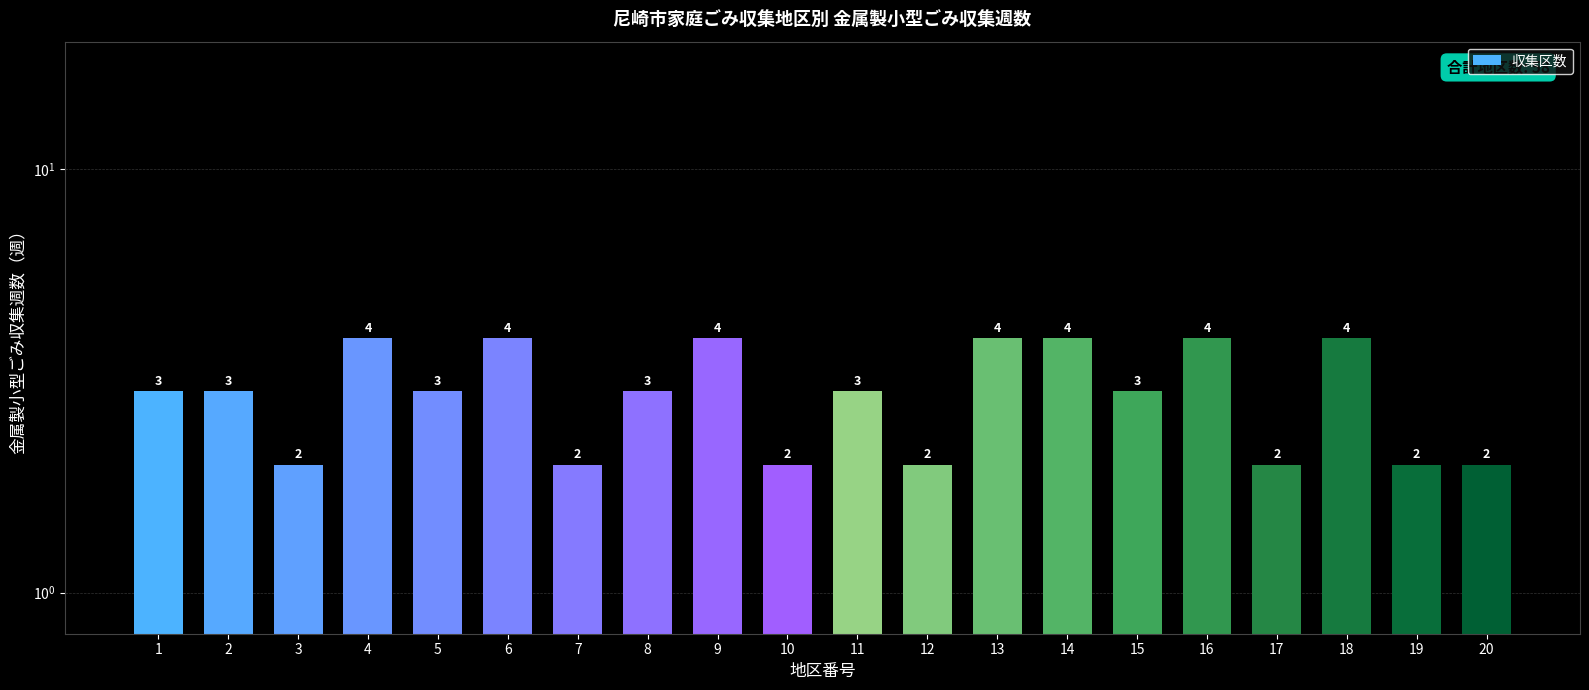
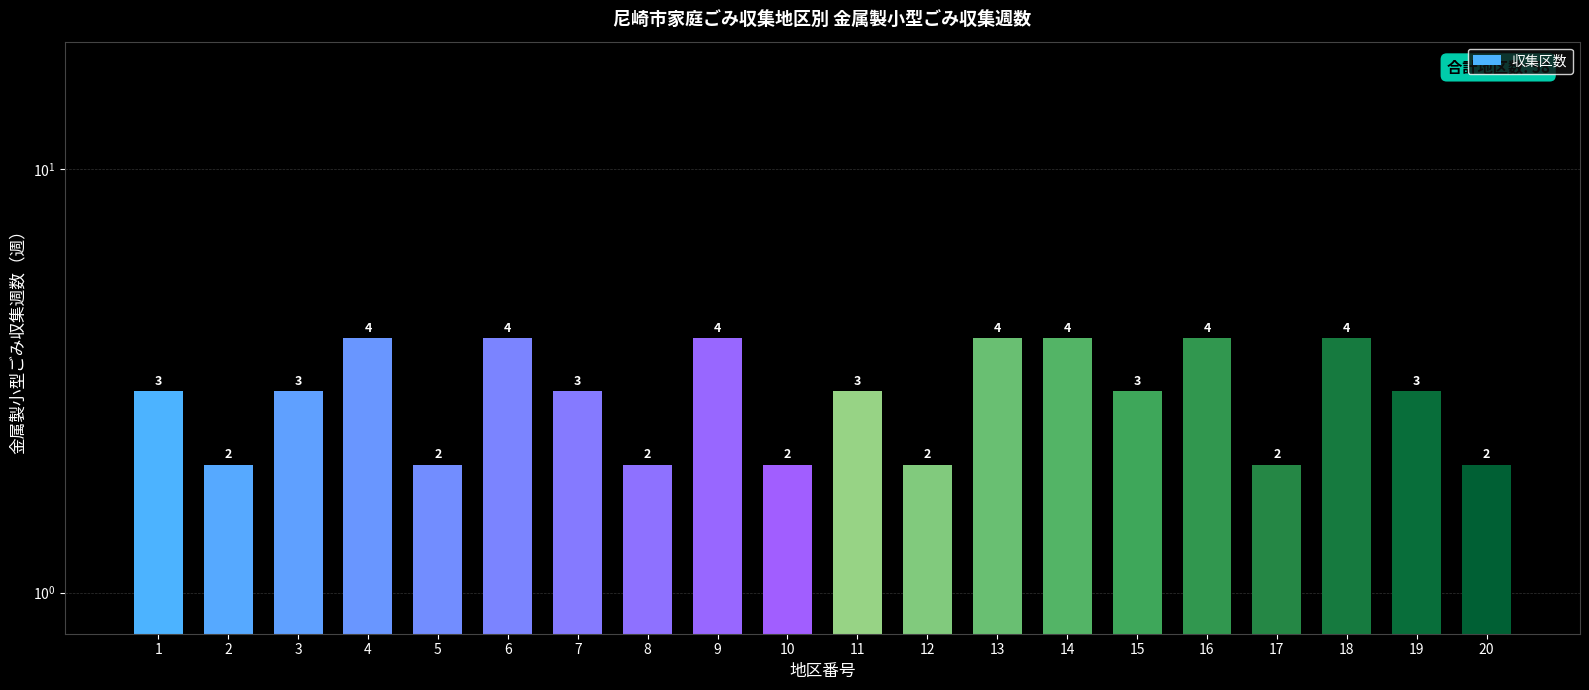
2: 3 -> 2
3: 2 -> 3
5: 3 -> 2
7: 2 -> 3
8: 3 -> 2
19: 2 -> 3
